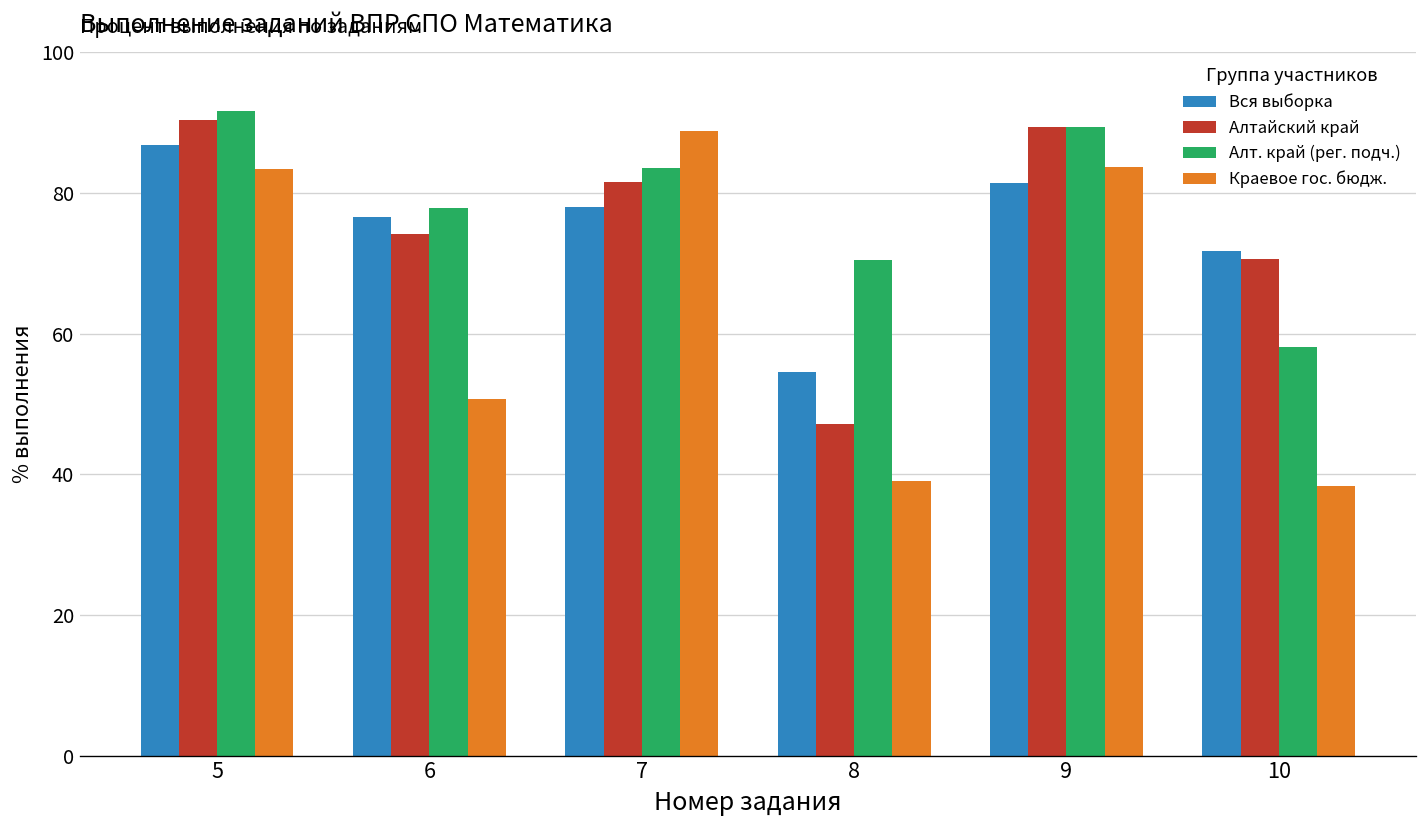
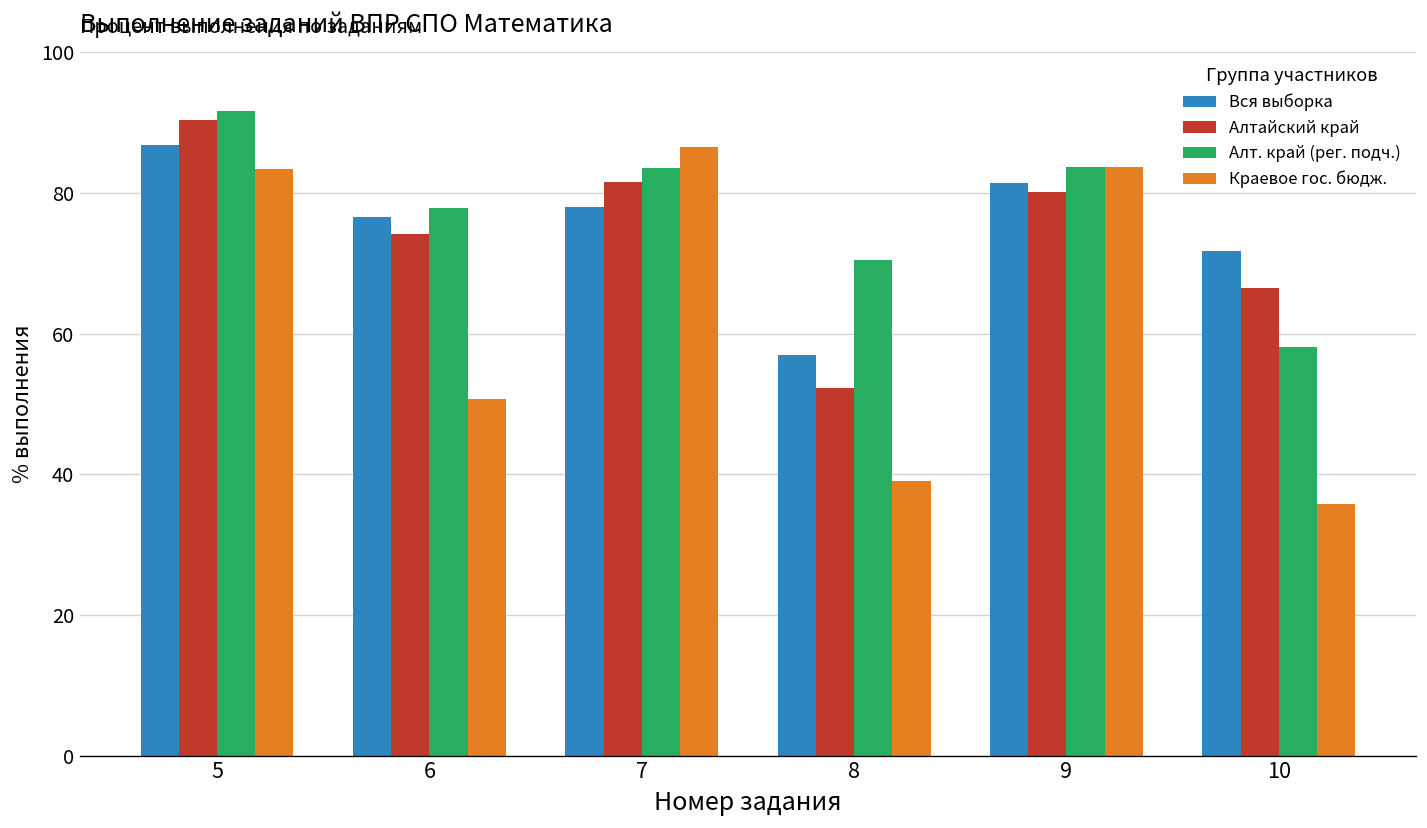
Краевое гос. бюдж., 7: 89 -> 86
Вся выборка, 8: 55 -> 57
Алтайский край, 8: 47 -> 52
Алтайский край, 9: 89 -> 80
Алт. край (рег. подч.), 9: 89 -> 84
Алтайский край, 10: 71 -> 67
Краевое гос. бюдж., 10: 38 -> 36
